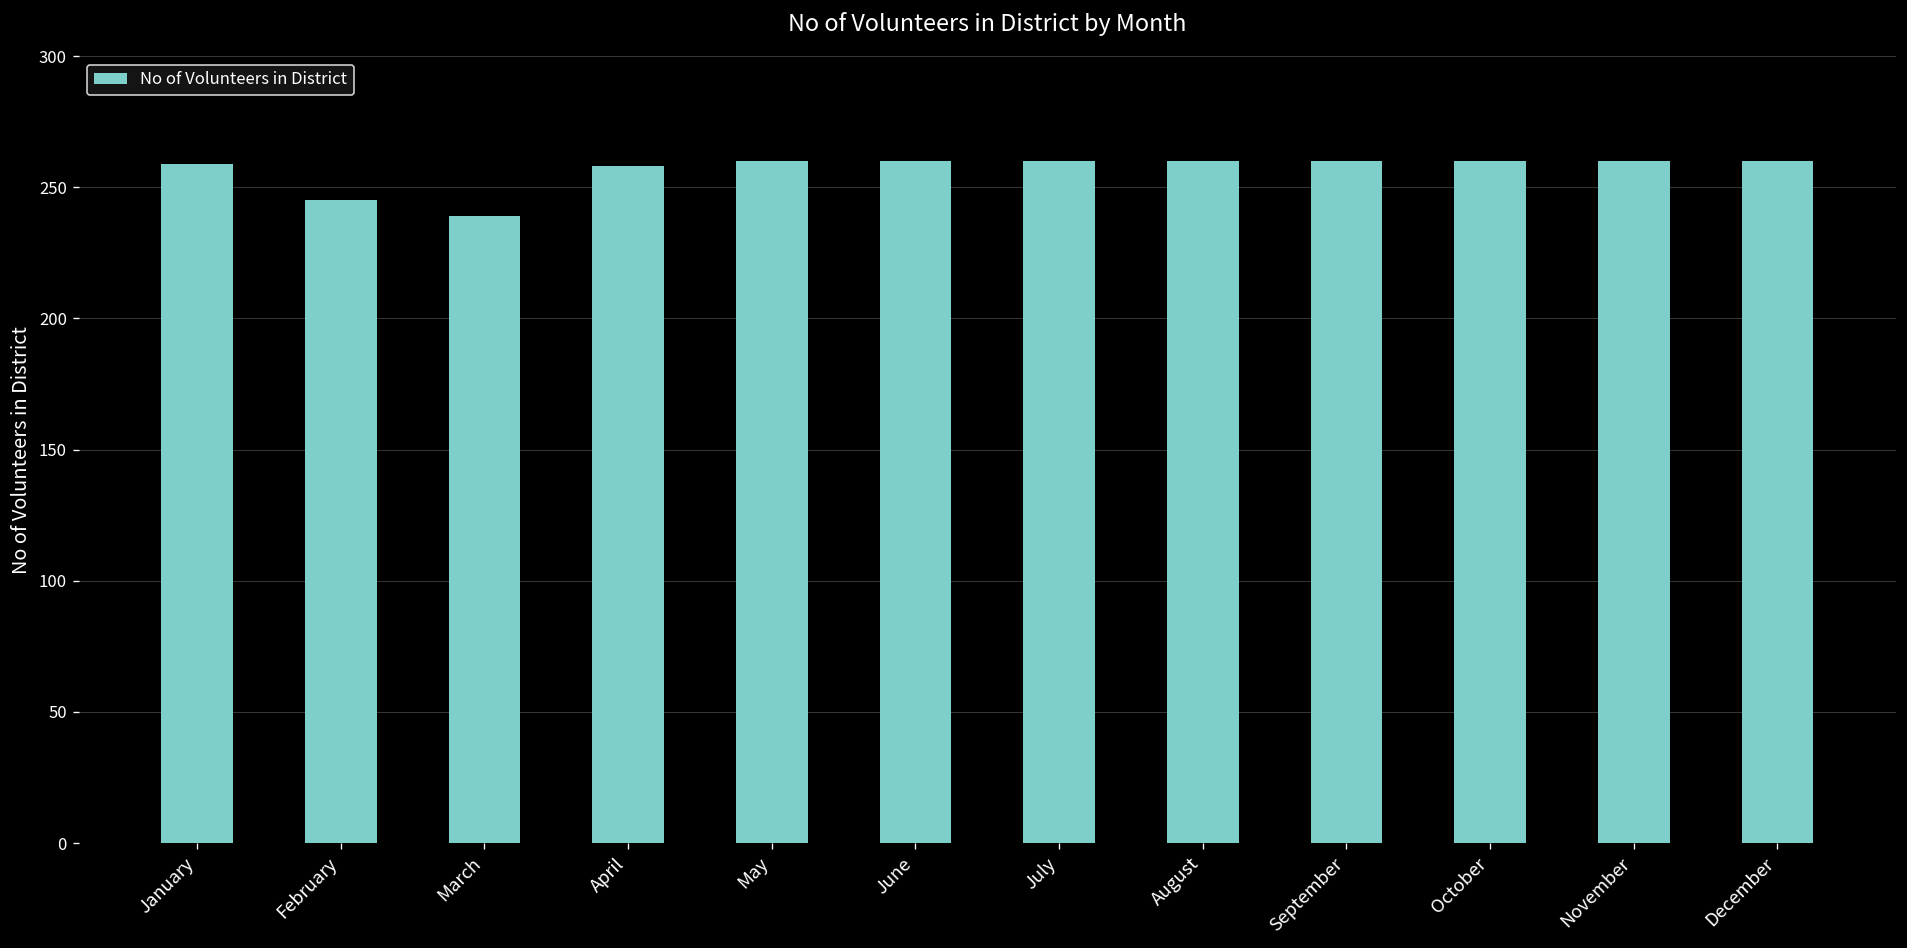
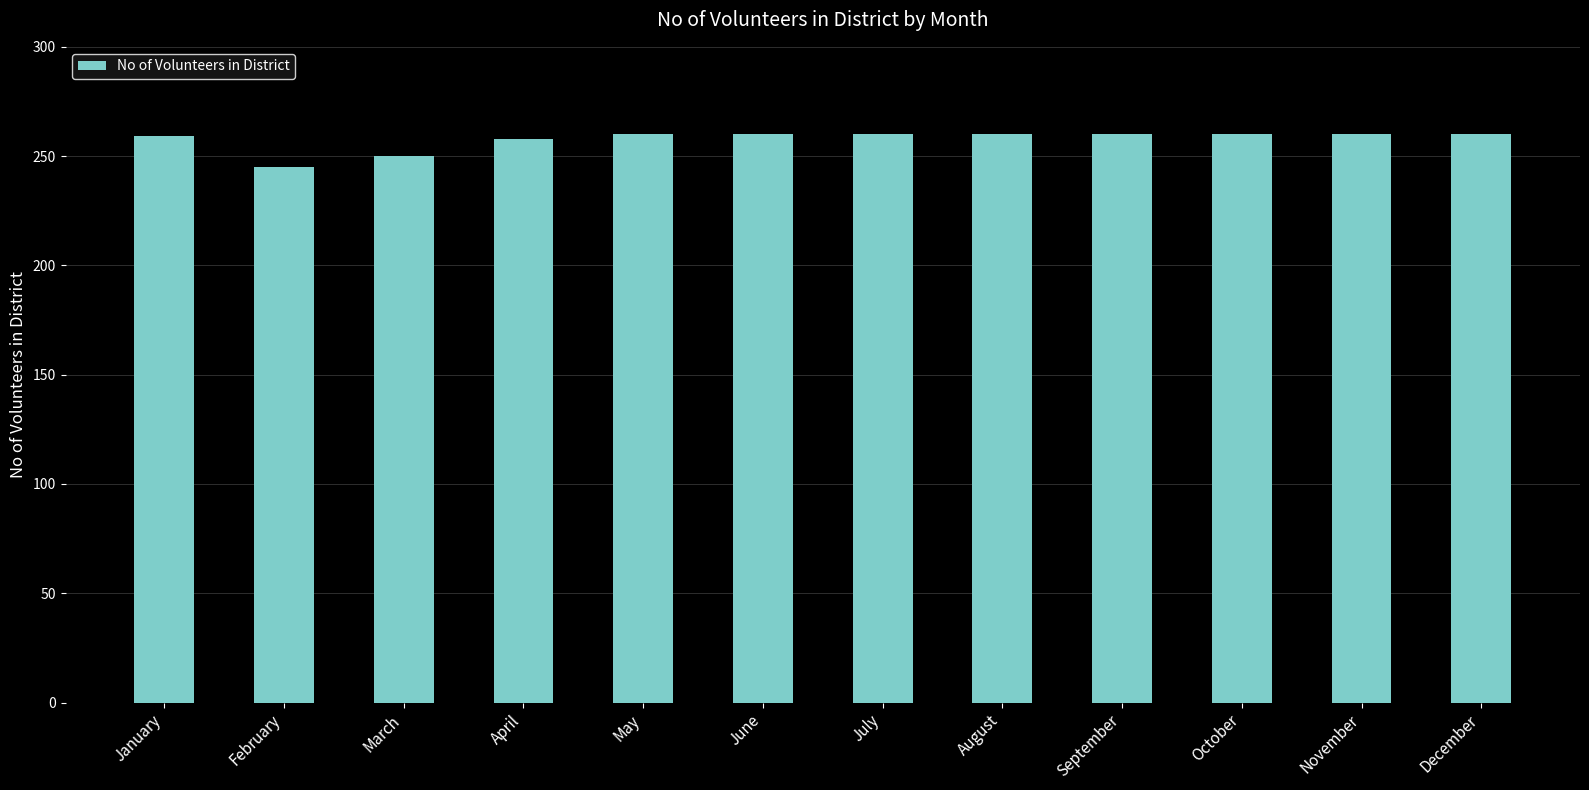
March: 239 -> 250
